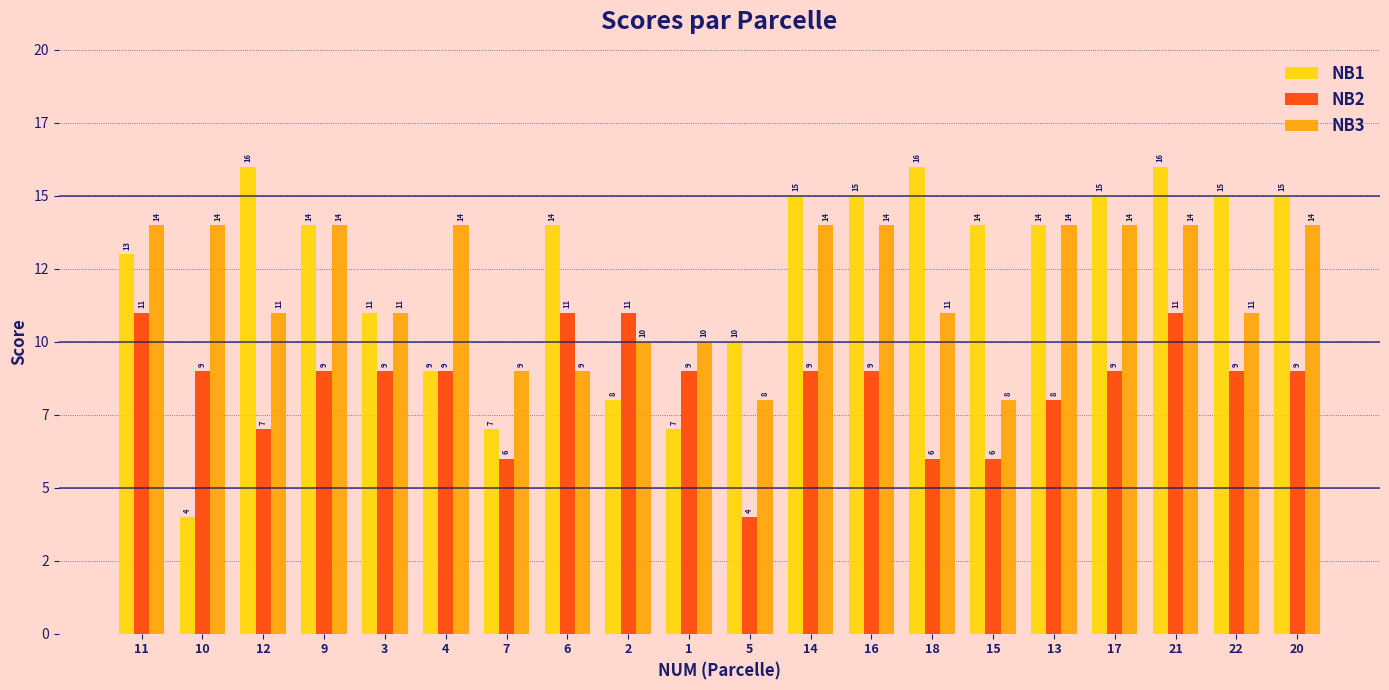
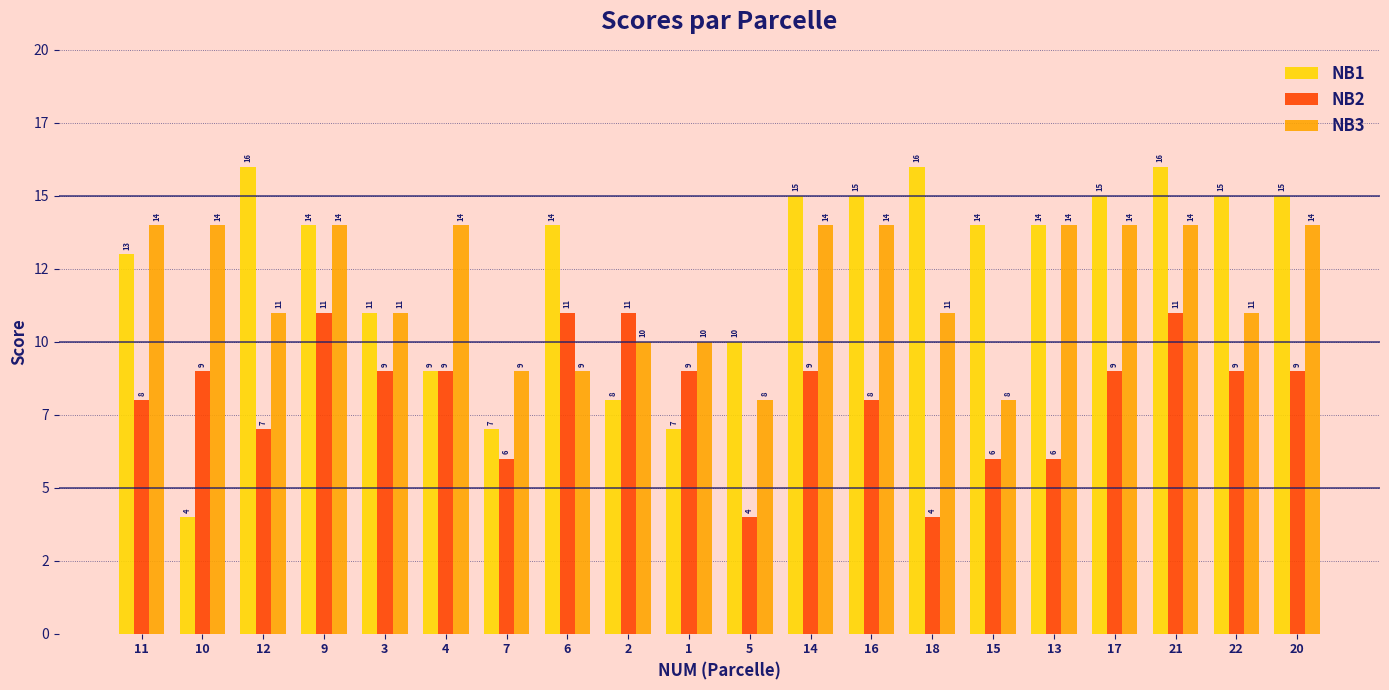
NB2, 11: 11 -> 8
NB2, 9: 9 -> 11
NB2, 16: 9 -> 8
NB2, 18: 6 -> 4
NB2, 13: 8 -> 6
